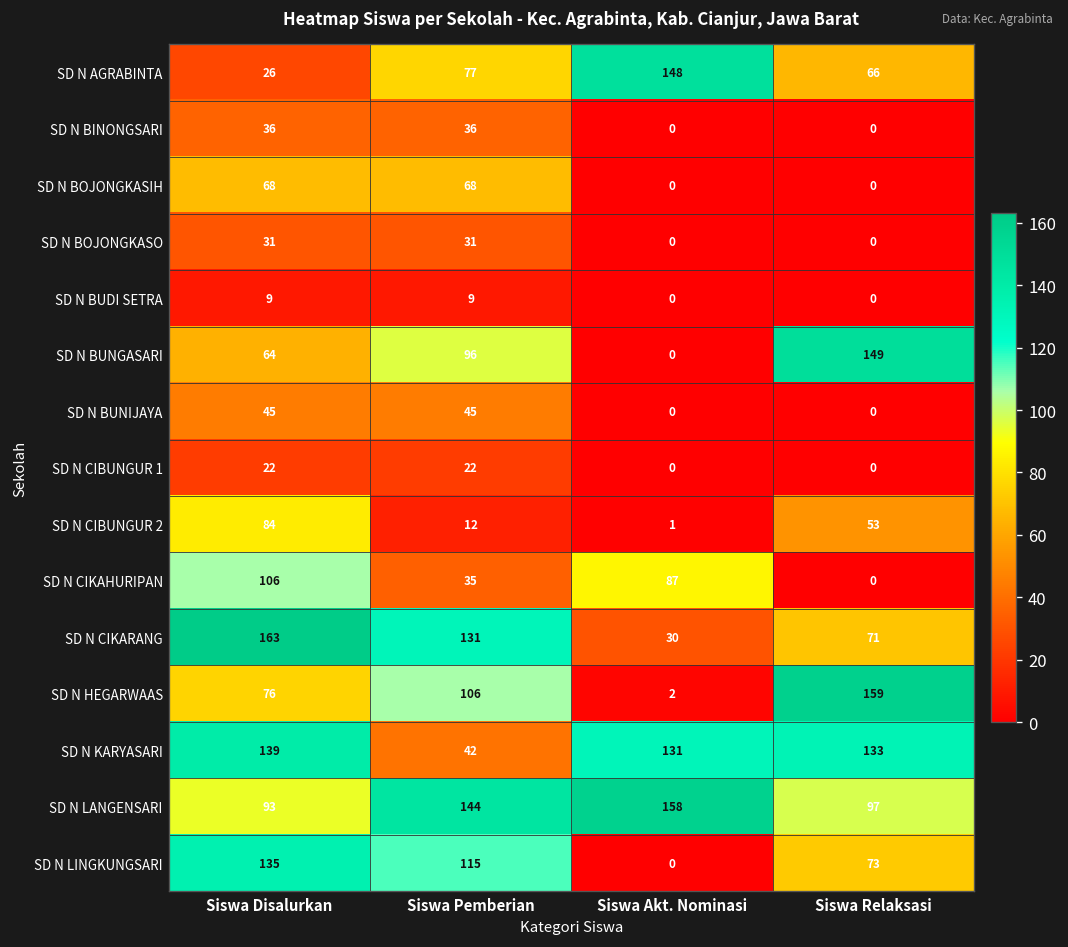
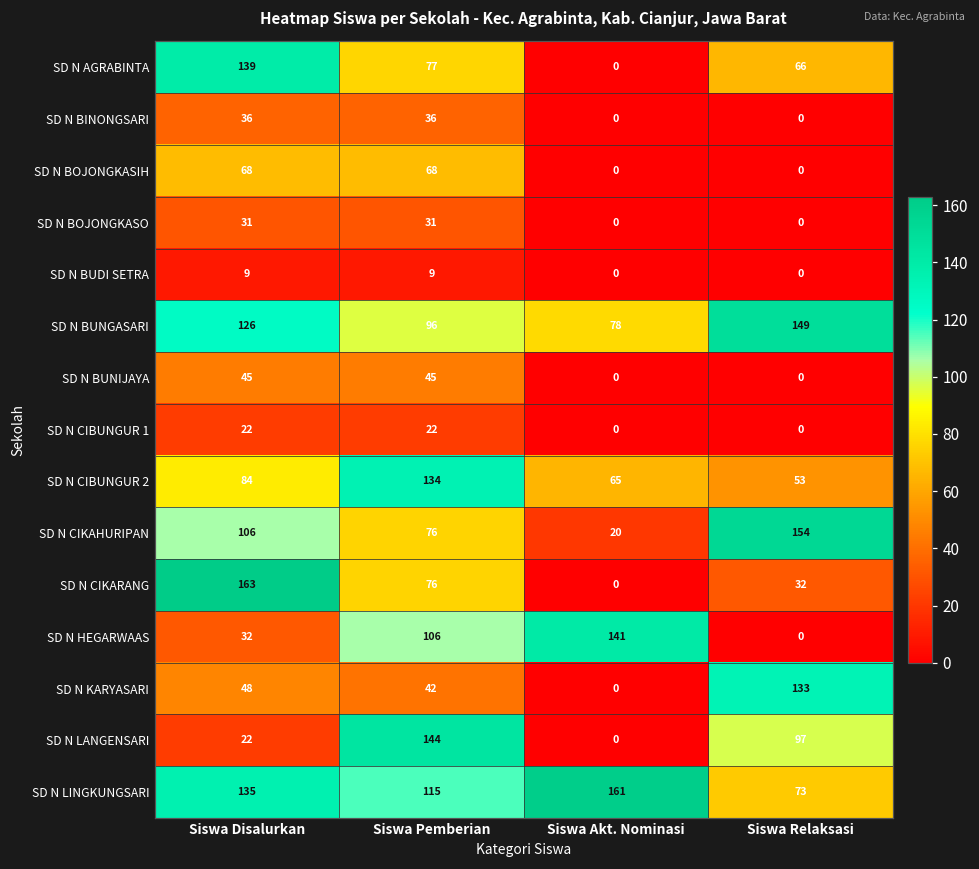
SD N AGRABINTA, Siswa Disalurkan: 26 -> 139
SD N AGRABINTA, Siswa Akt. Nominasi: 148 -> 0
SD N BUNGASARI, Siswa Disalurkan: 64 -> 126
SD N BUNGASARI, Siswa Akt. Nominasi: 0 -> 78
SD N CIBUNGUR 2, Siswa Pemberian: 12 -> 134
SD N CIBUNGUR 2, Siswa Akt. Nominasi: 1 -> 65
SD N CIKAHURIPAN, Siswa Pemberian: 35 -> 76
SD N CIKAHURIPAN, Siswa Akt. Nominasi: 87 -> 20
SD N CIKAHURIPAN, Siswa Relaksasi: 0 -> 154
SD N CIKARANG, Siswa Pemberian: 131 -> 76
SD N CIKARANG, Siswa Akt. Nominasi: 30 -> 0
SD N CIKARANG, Siswa Relaksasi: 71 -> 32
SD N HEGARWAAS, Siswa Disalurkan: 76 -> 32
SD N HEGARWAAS, Siswa Akt. Nominasi: 2 -> 141
SD N HEGARWAAS, Siswa Relaksasi: 159 -> 0
SD N KARYASARI, Siswa Disalurkan: 139 -> 48
SD N KARYASARI, Siswa Akt. Nominasi: 131 -> 0
SD N LANGENSARI, Siswa Disalurkan: 93 -> 22
SD N LANGENSARI, Siswa Akt. Nominasi: 158 -> 0
SD N LINGKUNGSARI, Siswa Akt. Nominasi: 0 -> 161
